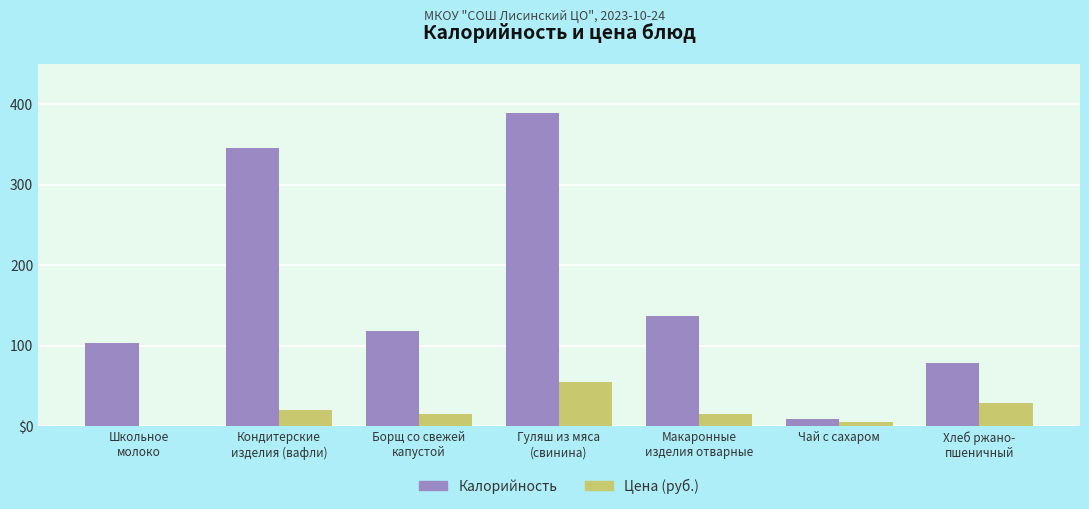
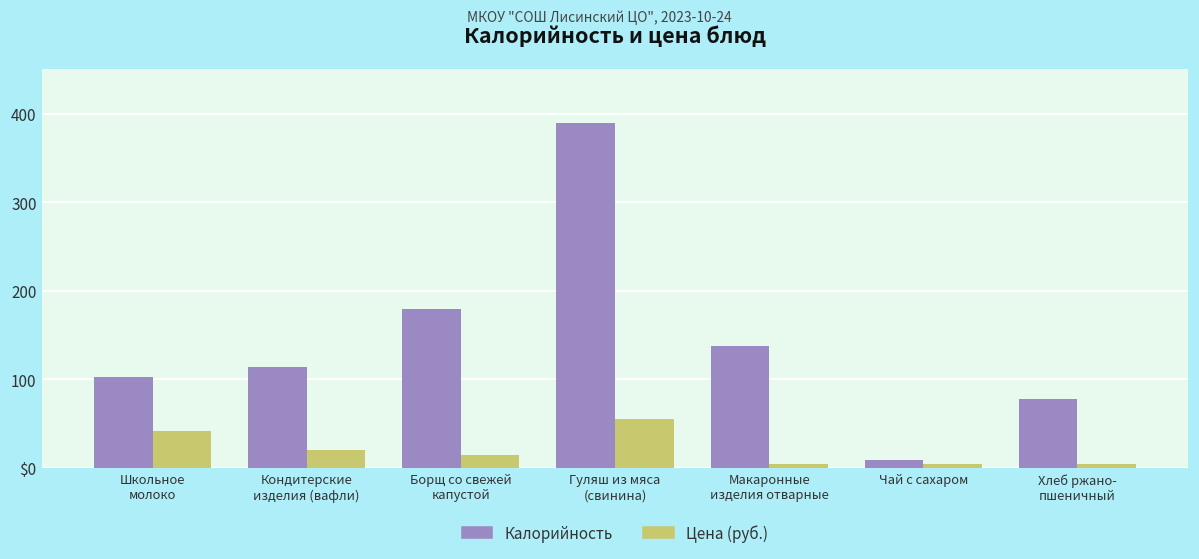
Цена (руб.), Школьное молоко: 0 -> 40
Калорийность, Кондитерские изделия (вафли): 350 -> 110
Калорийность, Борщ со свежей капустой: 120 -> 180
Цена (руб.), Макаронные изделия отварные: 20 -> 10
Цена (руб.), Хлеб ржано- пшеничный: 30 -> 10
